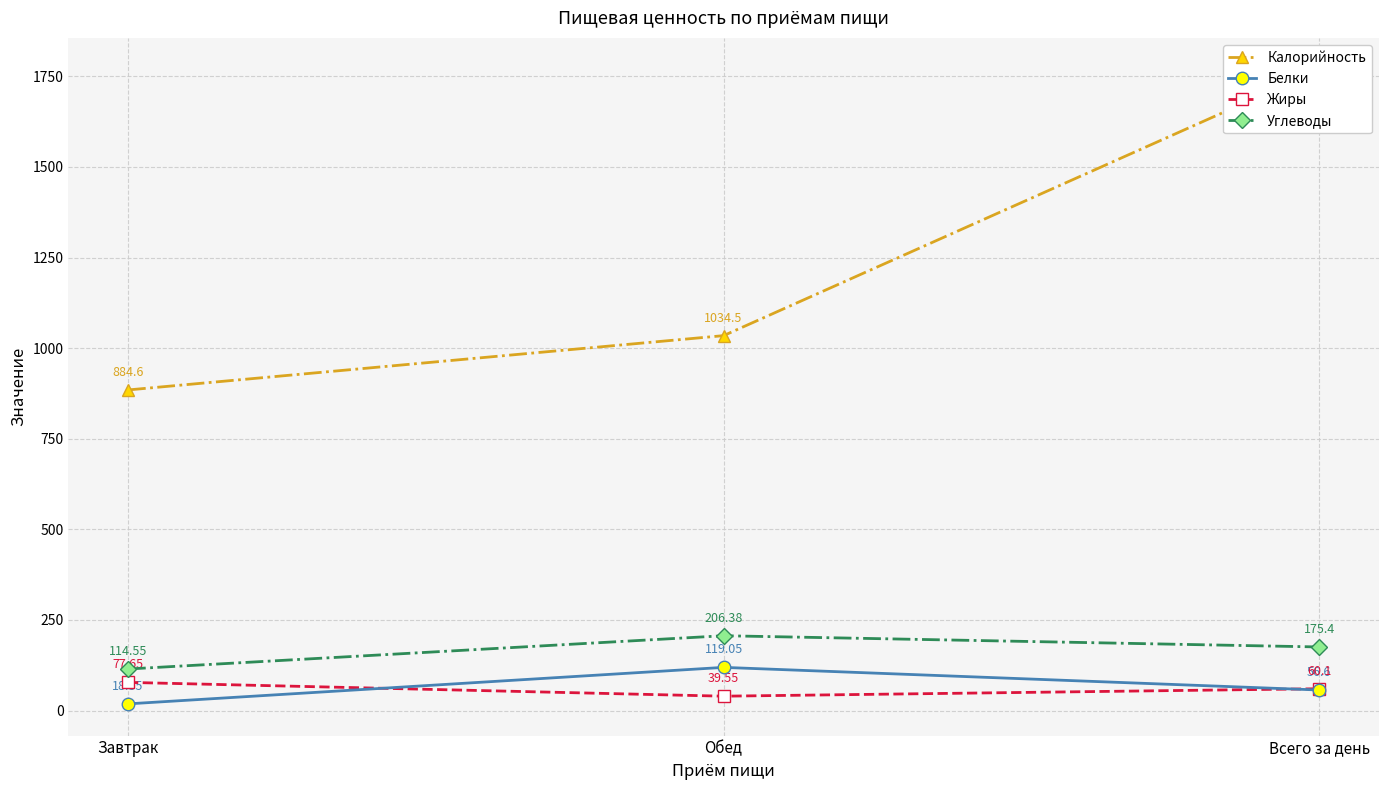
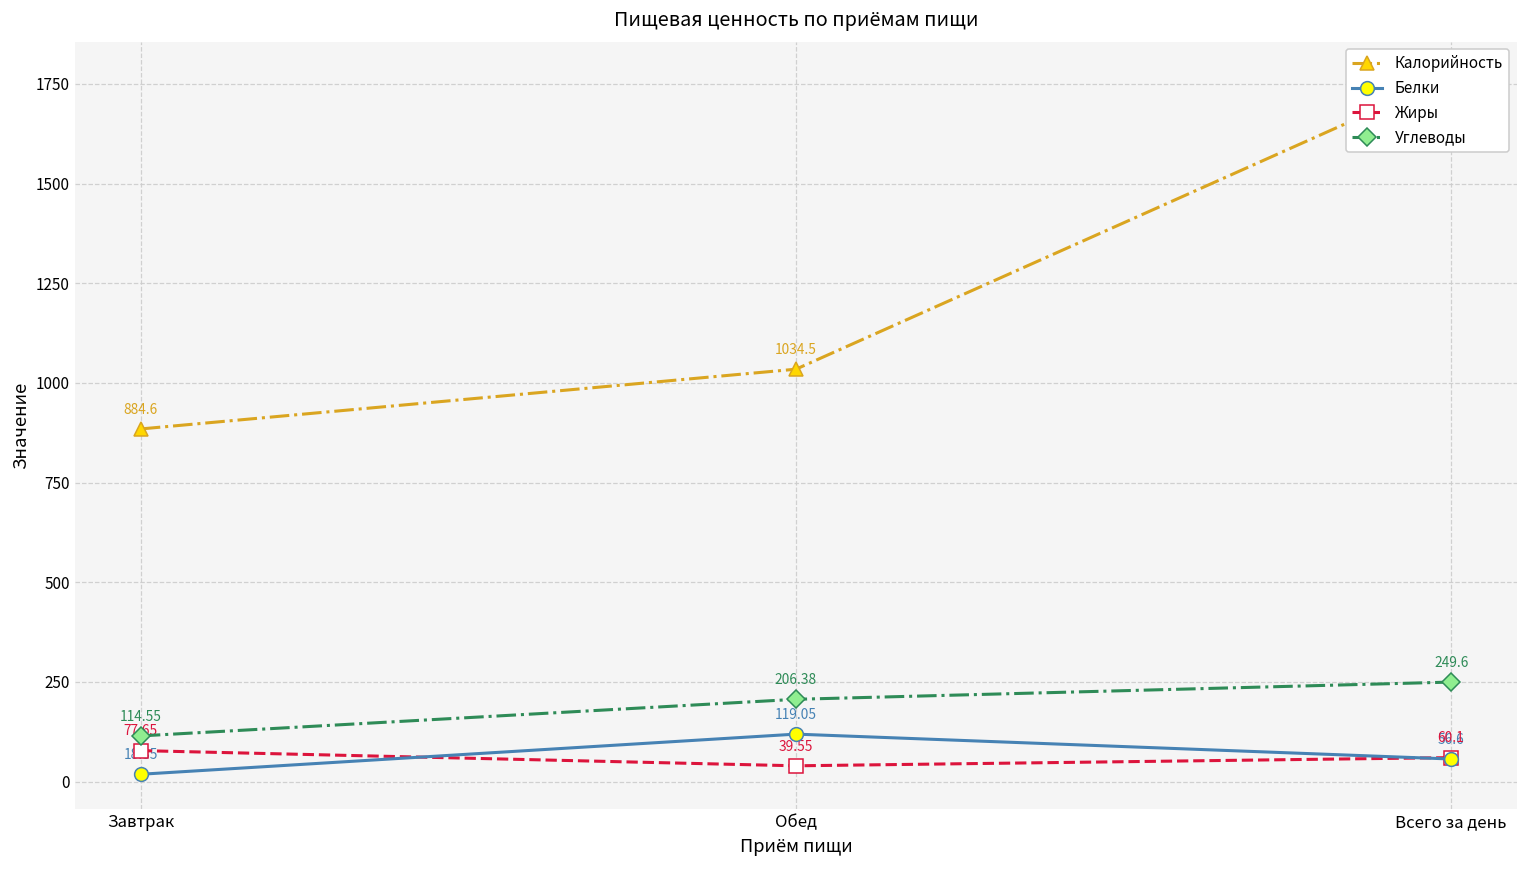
Углеводы, Всего за день: 175.4 -> 249.6
